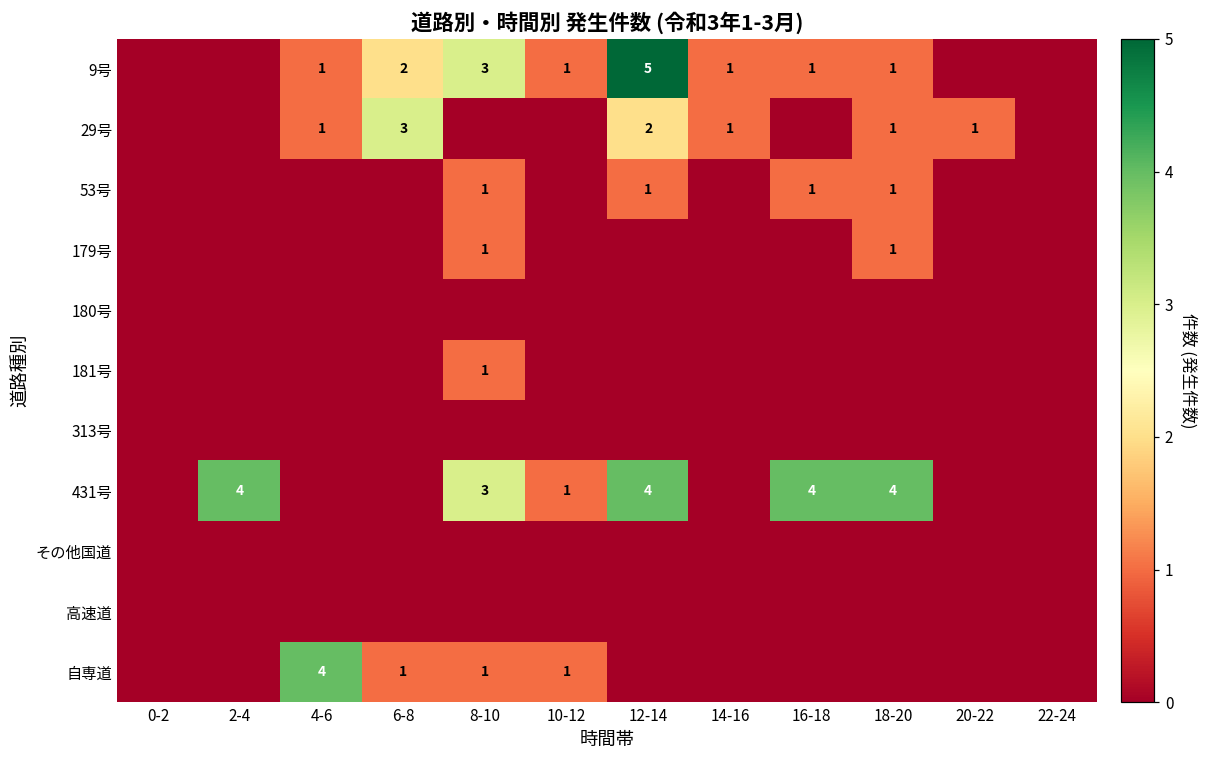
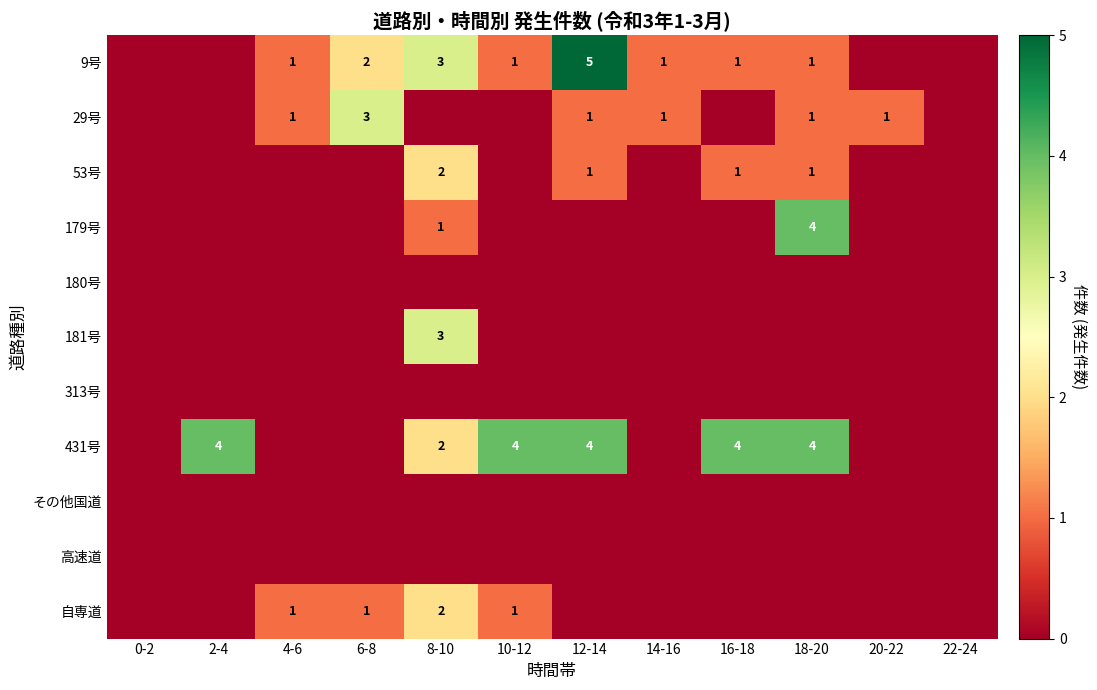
29号, 12-14: 2 -> 1
53号, 8-10: 1 -> 2
179号, 18-20: 1 -> 4
181号, 8-10: 1 -> 3
431号, 8-10: 3 -> 2
431号, 10-12: 1 -> 4
自専道, 4-6: 4 -> 1
自専道, 8-10: 1 -> 2
